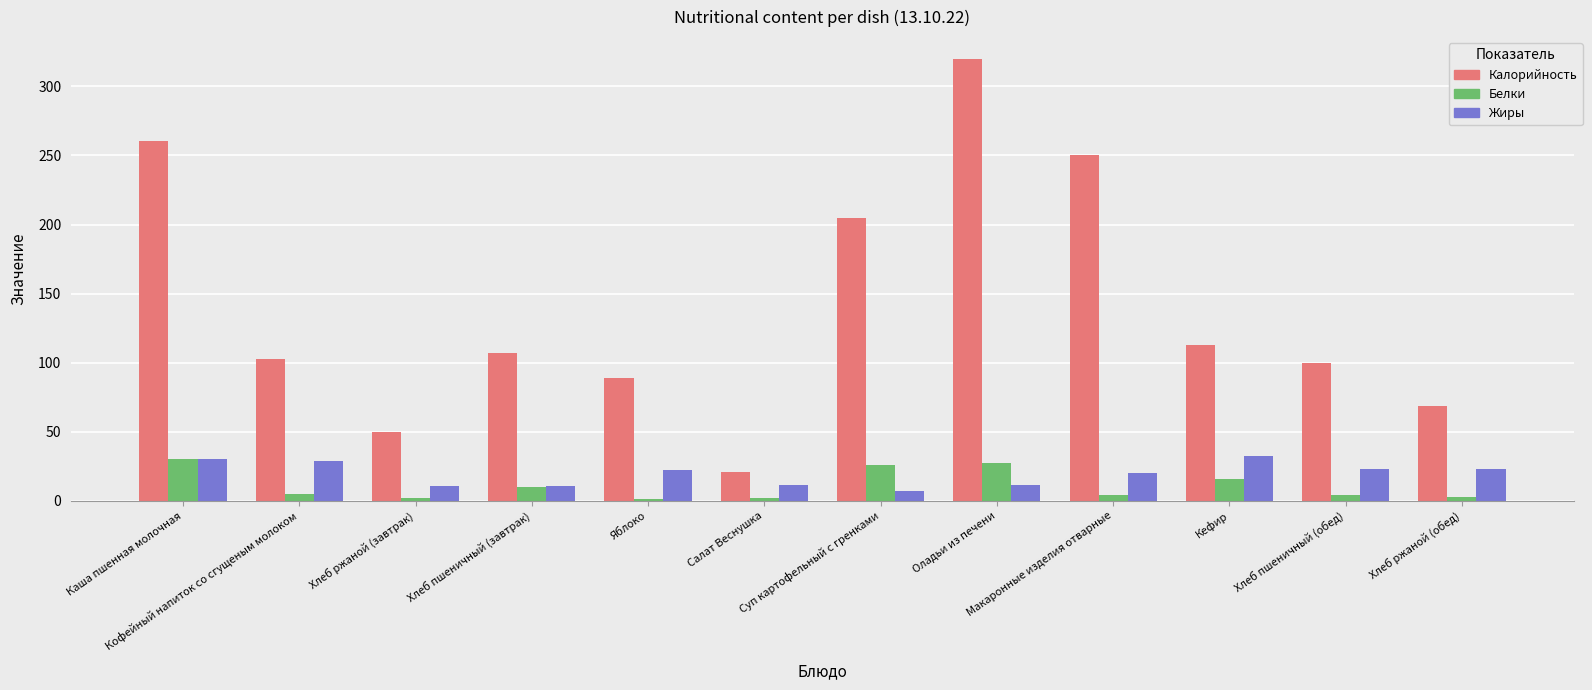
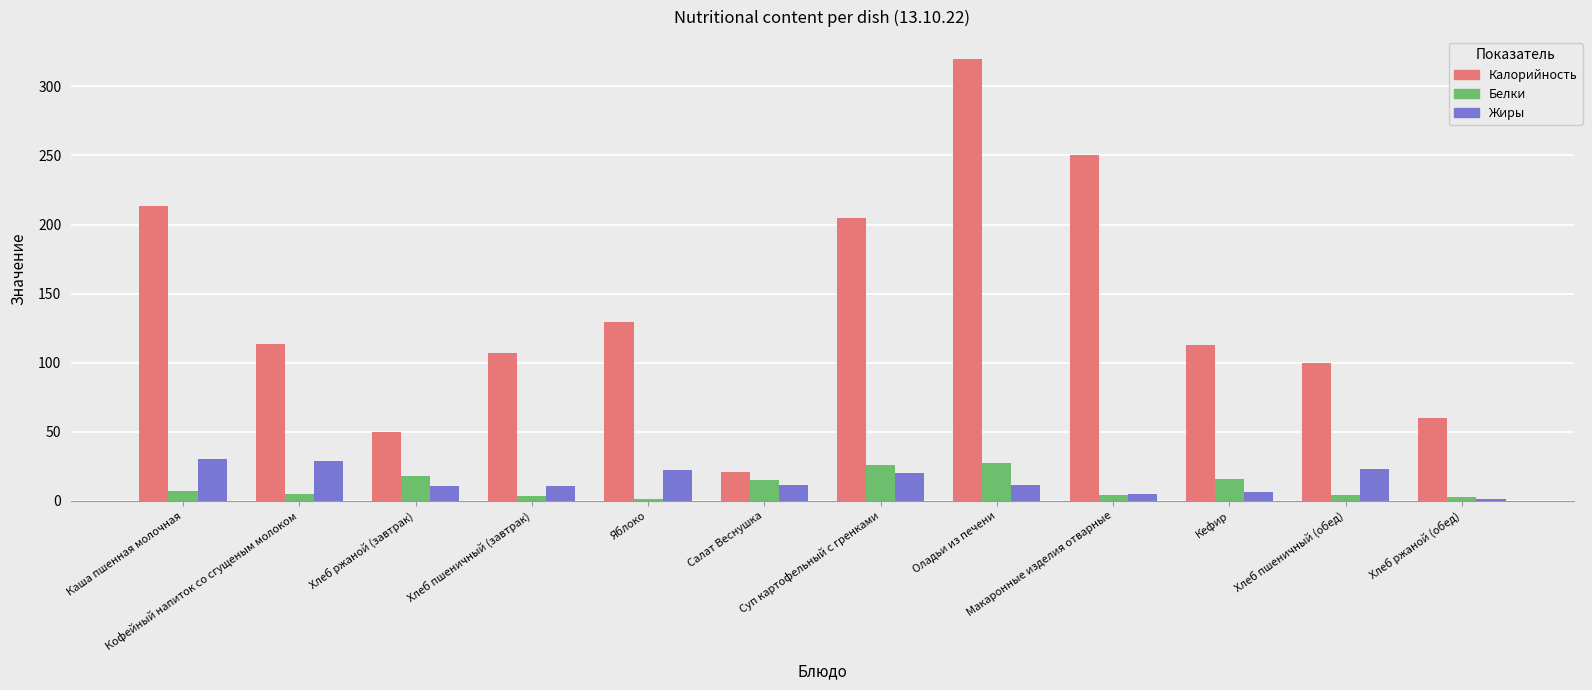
Калорийность, Каша пшенная молочная: 260 -> 213
Белки, Каша пшенная молочная: 31 -> 7
Калорийность, Кофейный напиток со сгущеным молоком: 102 -> 113
Белки, Хлеб ржаной (завтрак): 2 -> 18
Белки, Хлеб пшеничный (завтрак): 10 -> 4
Калорийность, Яблоко: 89 -> 130
Белки, Салат Веснушка: 2 -> 15
Жиры, Суп картофельный с гренками: 7 -> 20
Жиры, Макаронные изделия отварные: 20 -> 5
Жиры, Кефир: 32 -> 6
Калорийность, Хлеб ржаной (обед): 69 -> 60
Жиры, Хлеб ржаной (обед): 23 -> 1
